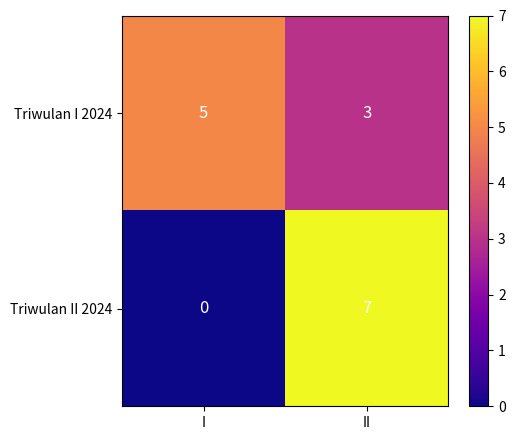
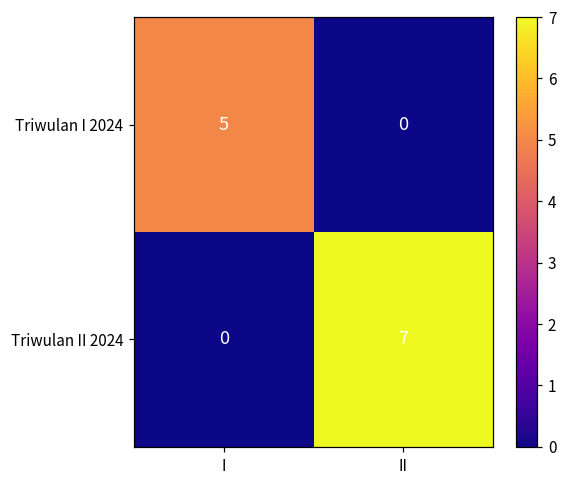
Triwulan I 2024, II: 3 -> 0
